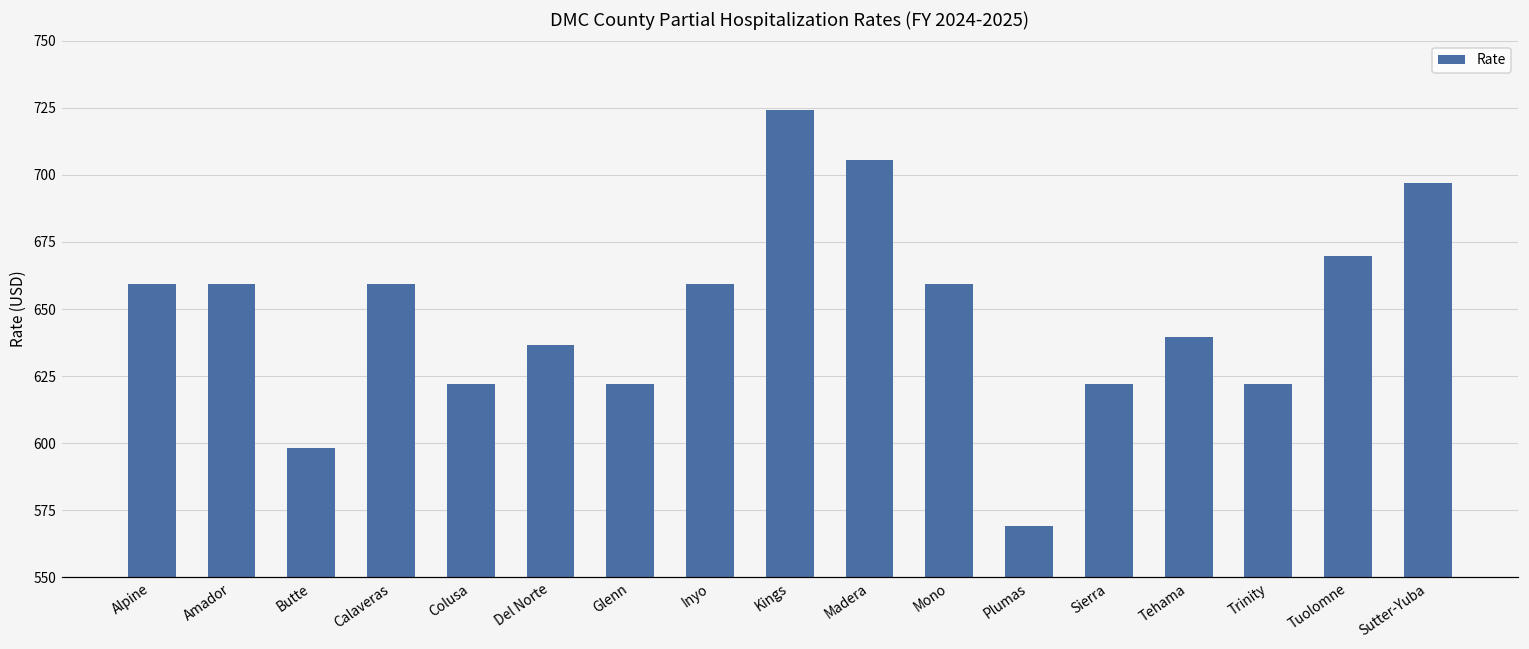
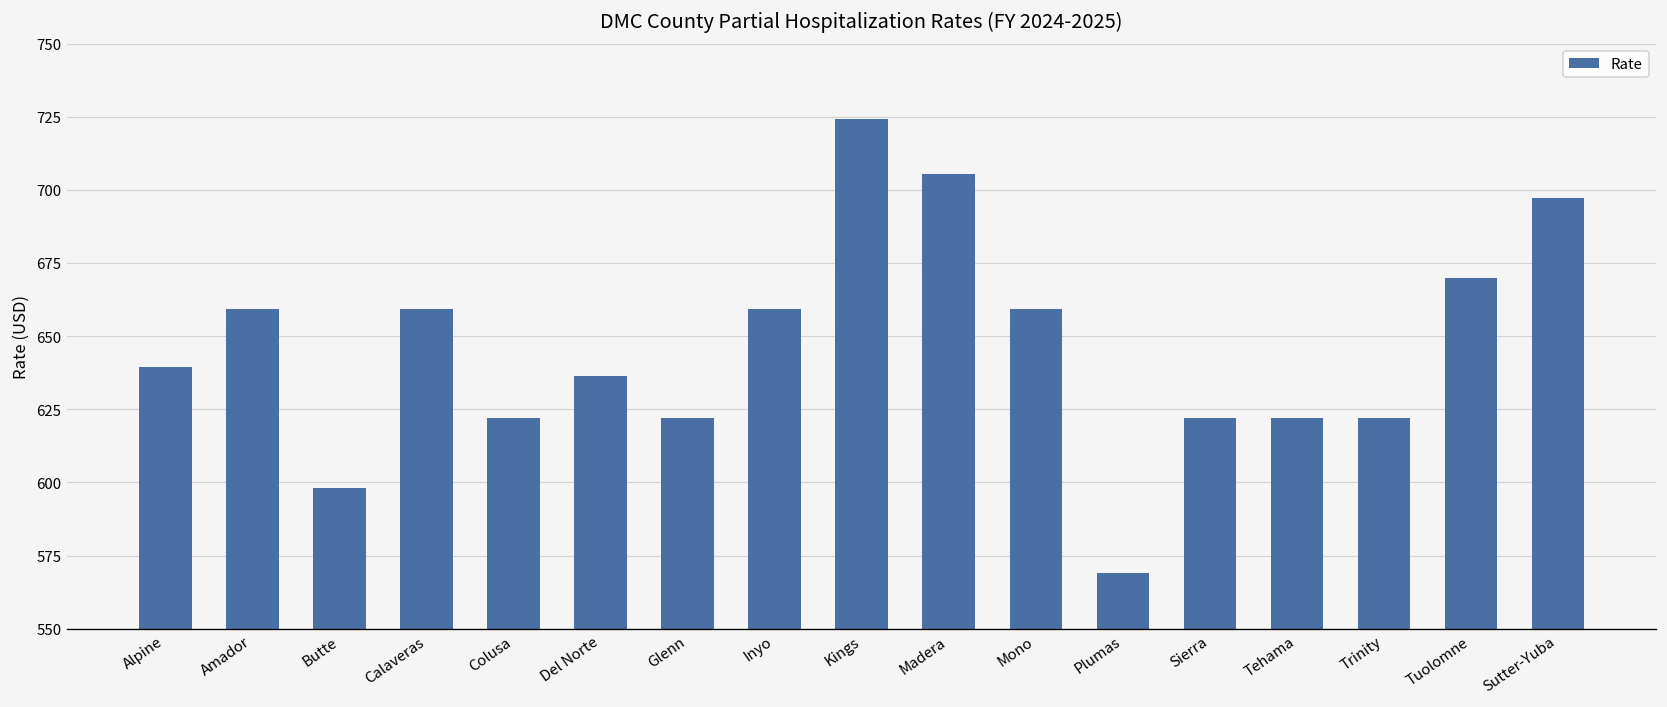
Alpine: 659 -> 640
Tehama: 640 -> 622
